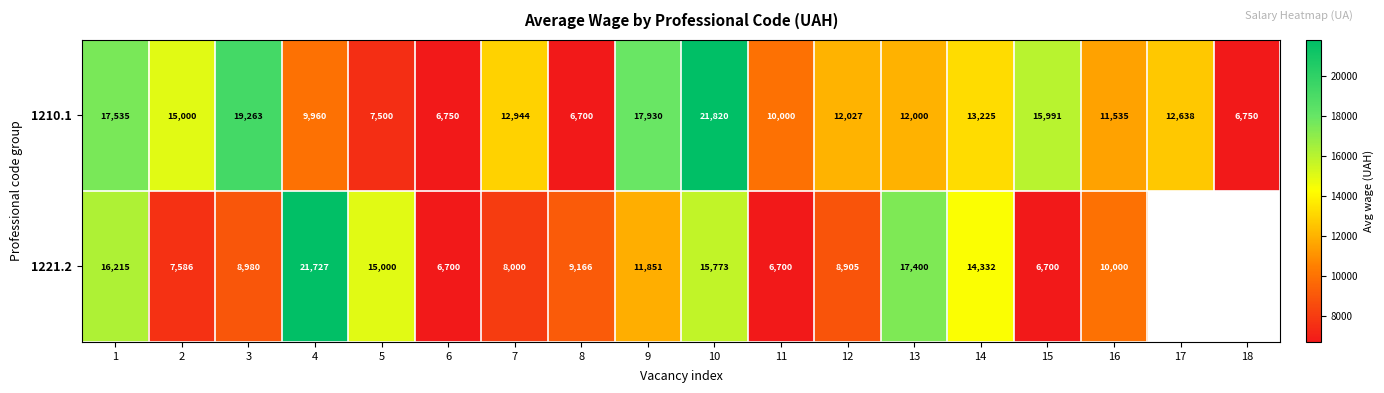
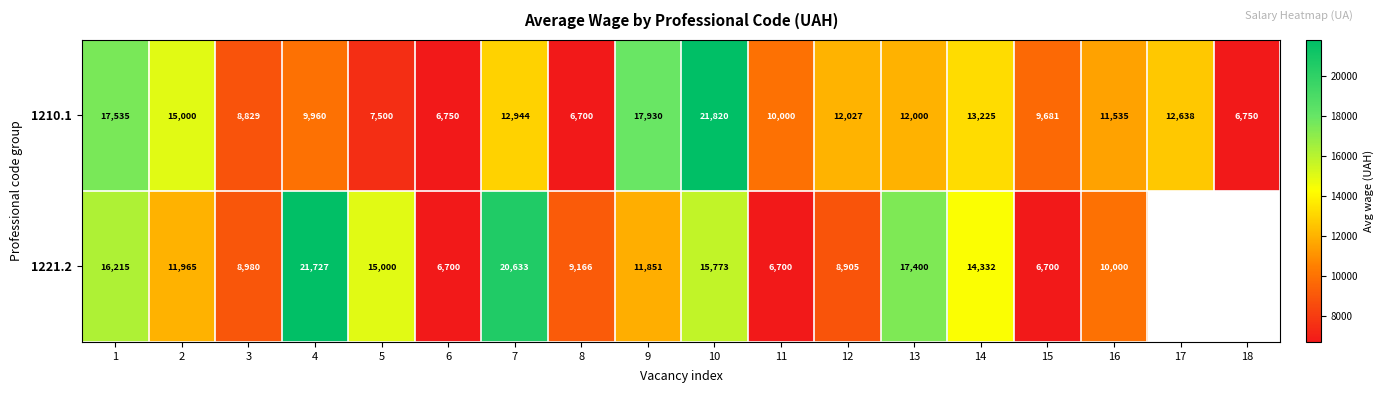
1210.1, 3: 19,263 -> 8,829
1210.1, 15: 15,991 -> 9,681
1221.2, 2: 7,586 -> 11,965
1221.2, 7: 8,000 -> 20,633
